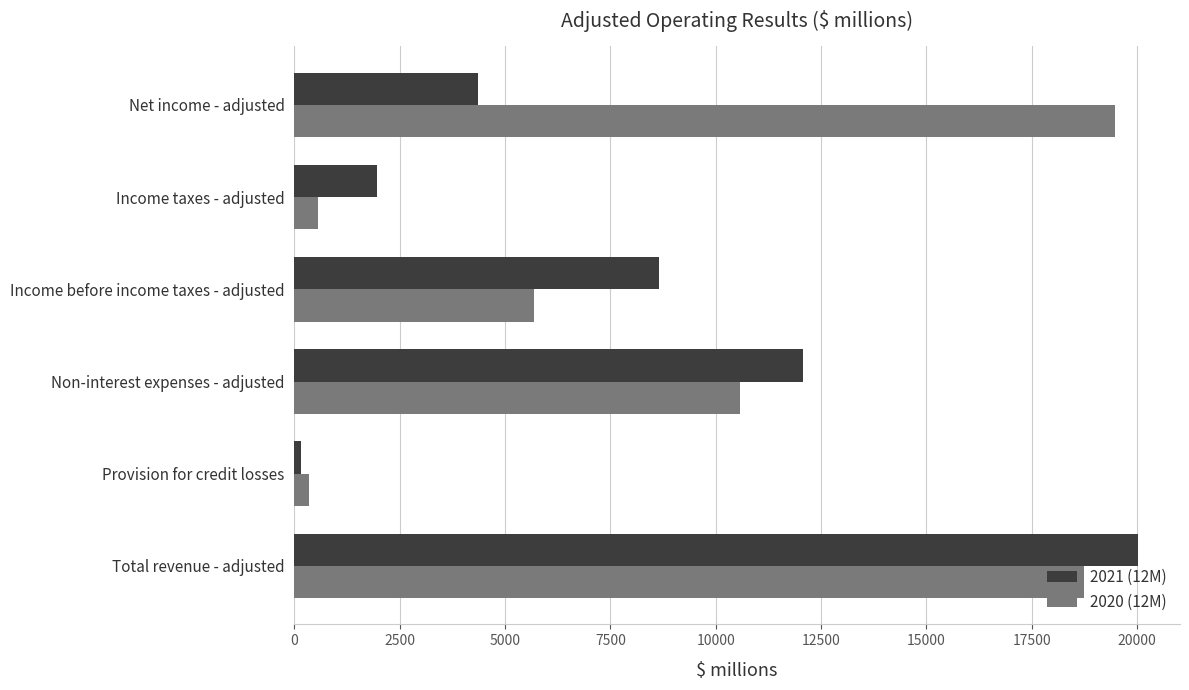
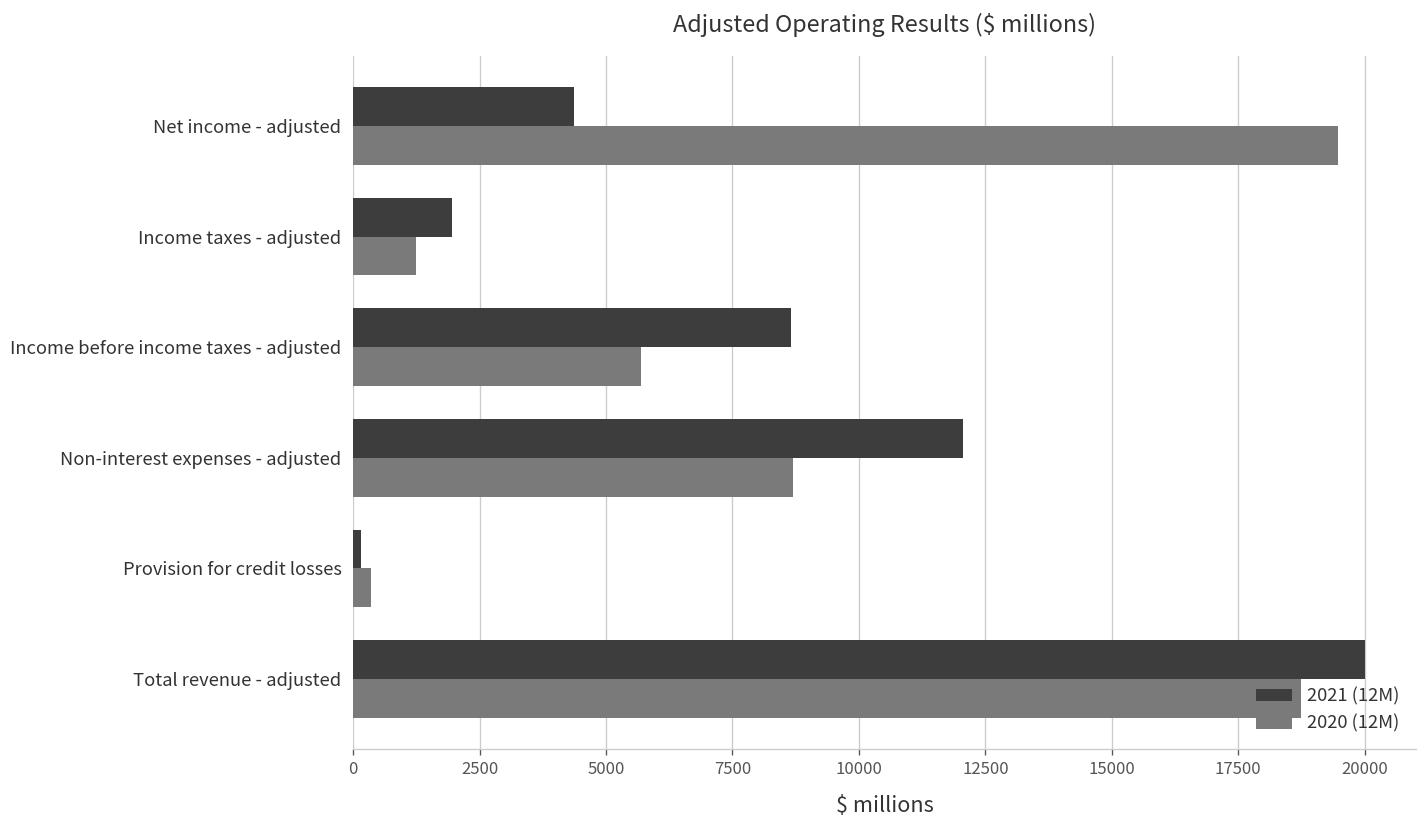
2020 (12M), Income taxes - adjusted: 600 -> 1200
2020 (12M), Non-interest expenses - adjusted: 10600 -> 8700
